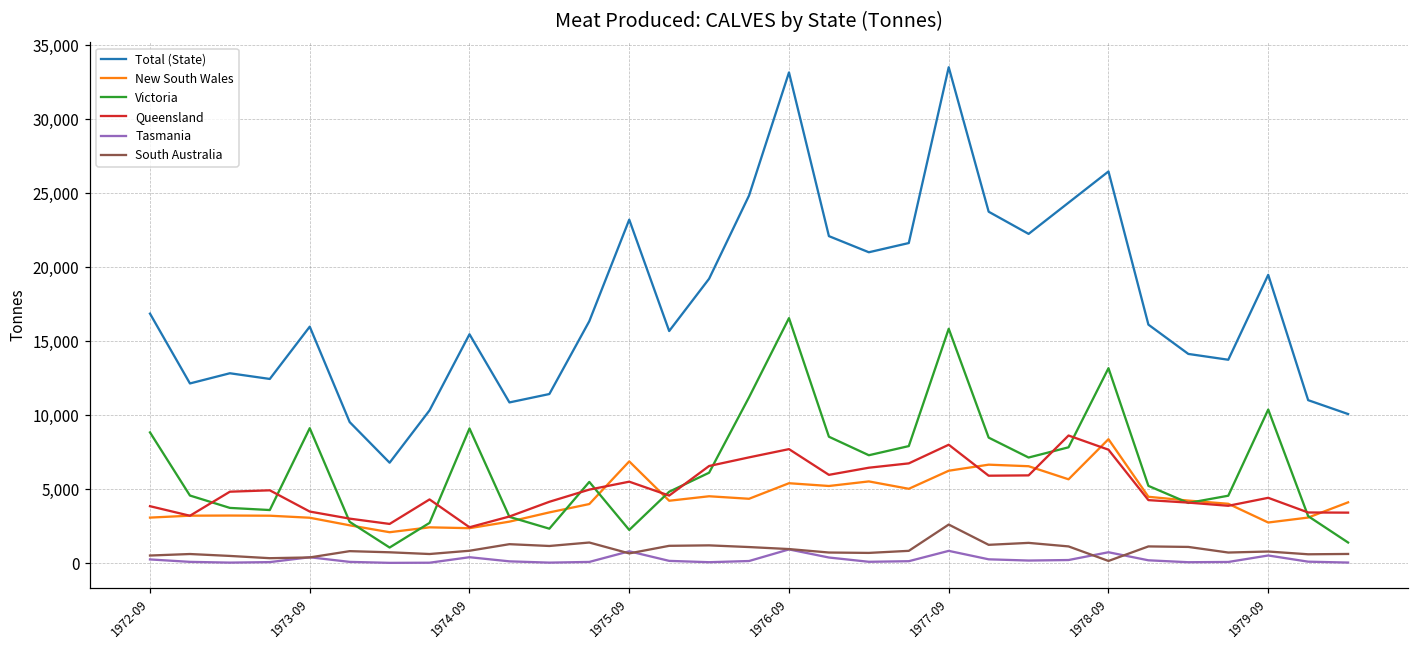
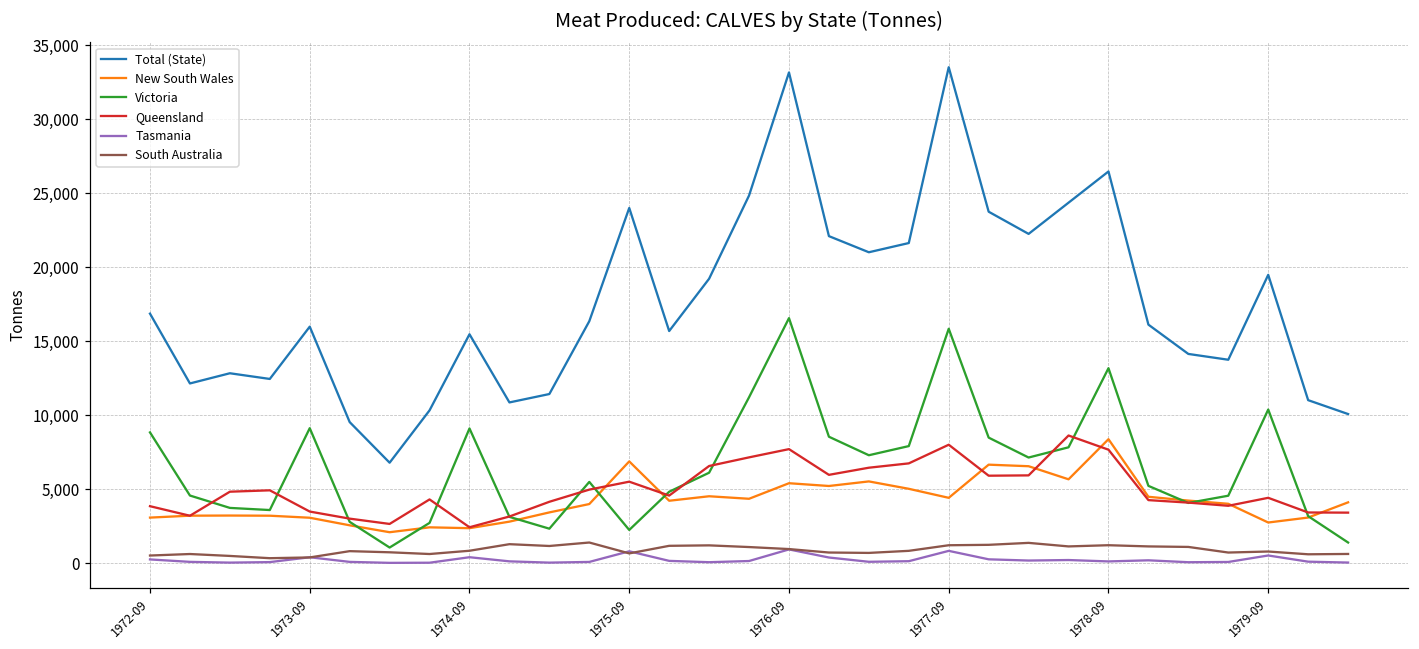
Total (State), 1975-09: 23,200 -> 24,000
New South Wales, 1977-09: 6,300 -> 4,400
South Australia, 1977-09: 2,600 -> 1,200
Tasmania, 1978-09: 800 -> 100
South Australia, 1978-09: 200 -> 1,200
